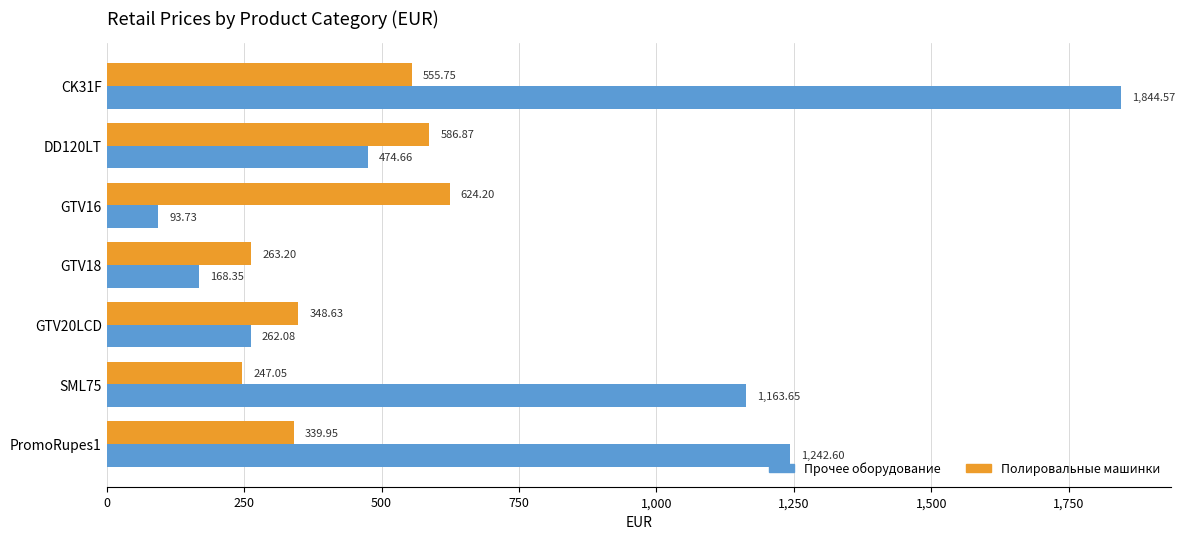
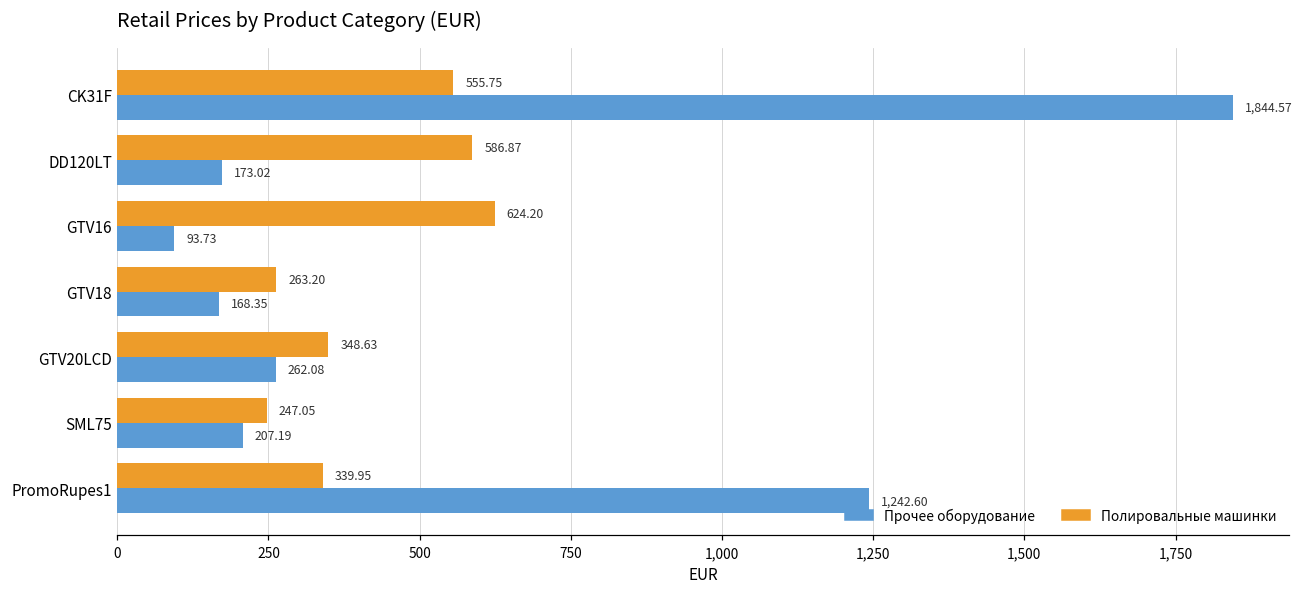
Прочее оборудование, DD120LT: 474.66 -> 173.02
Прочее оборудование, SML75: 1,163.65 -> 207.19
